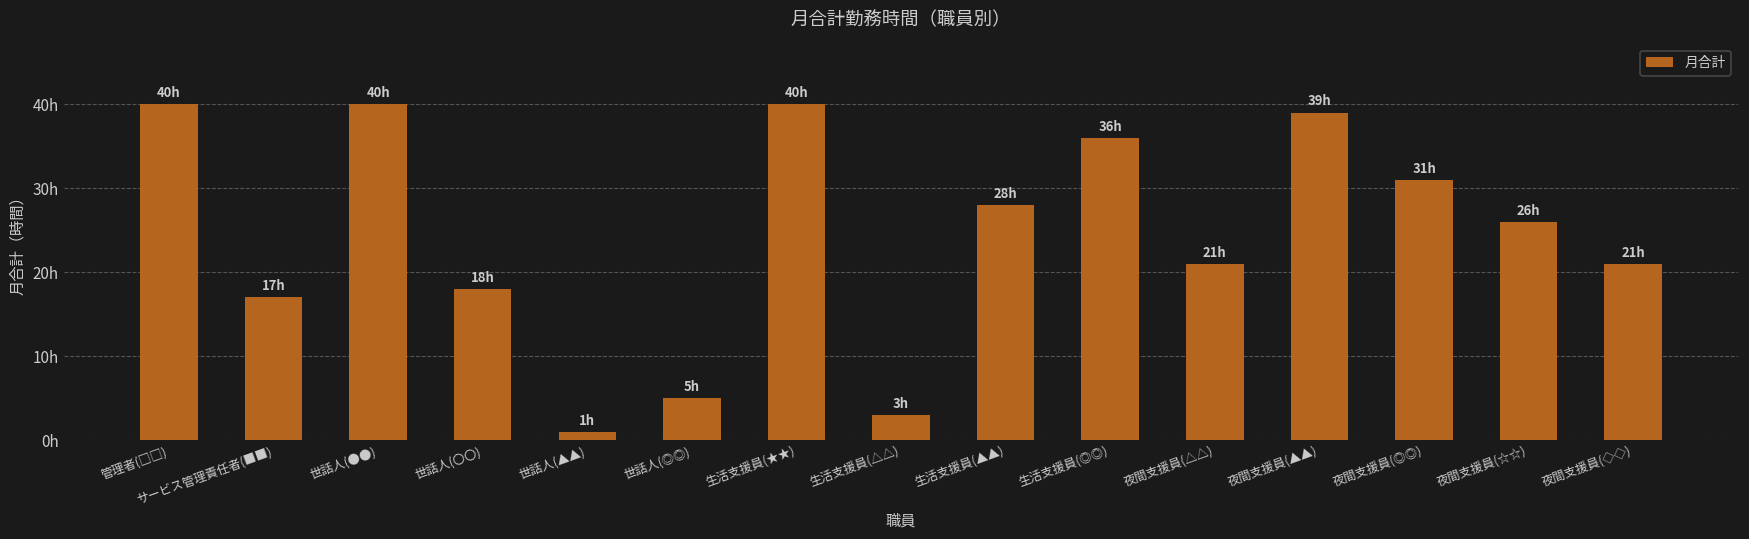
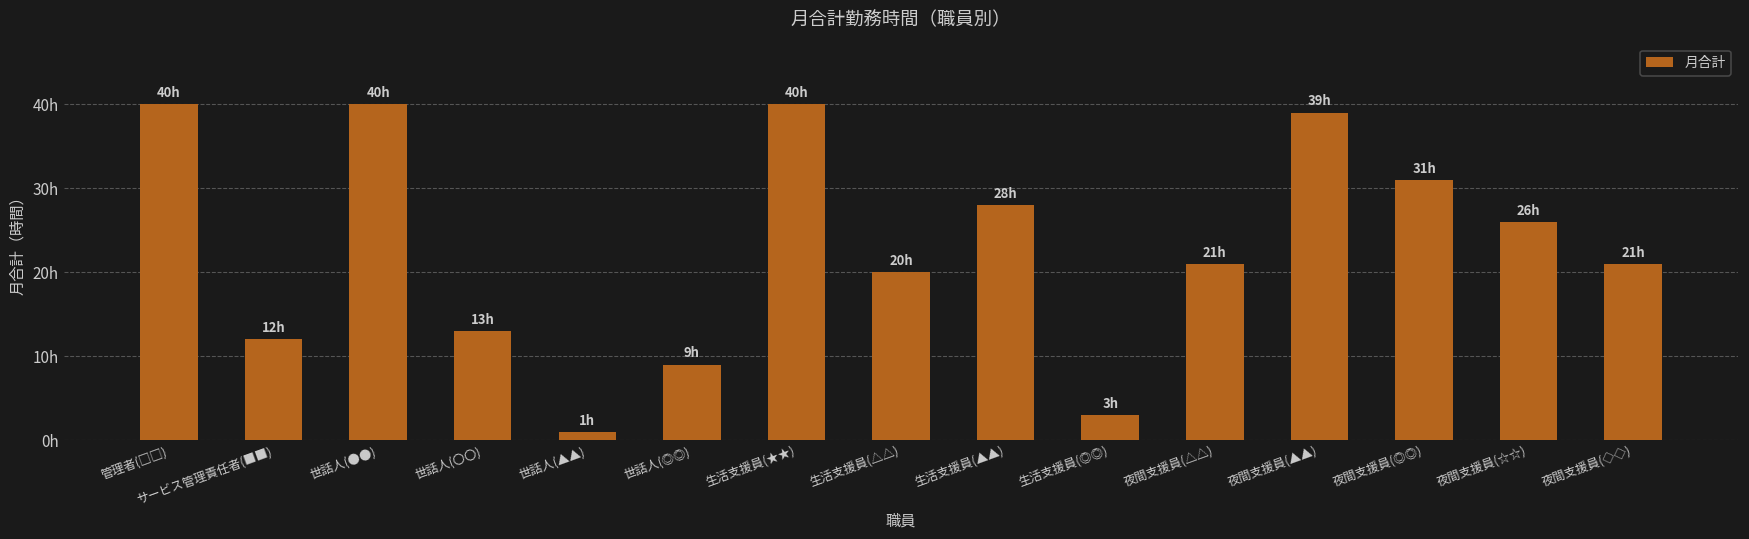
サービス管理責任者(■■): 17h -> 12h
世話人(〇〇): 18h -> 13h
世話人(◎◎): 5h -> 9h
生活支援員(△△): 3h -> 20h
生活支援員(◎◎): 36h -> 3h
